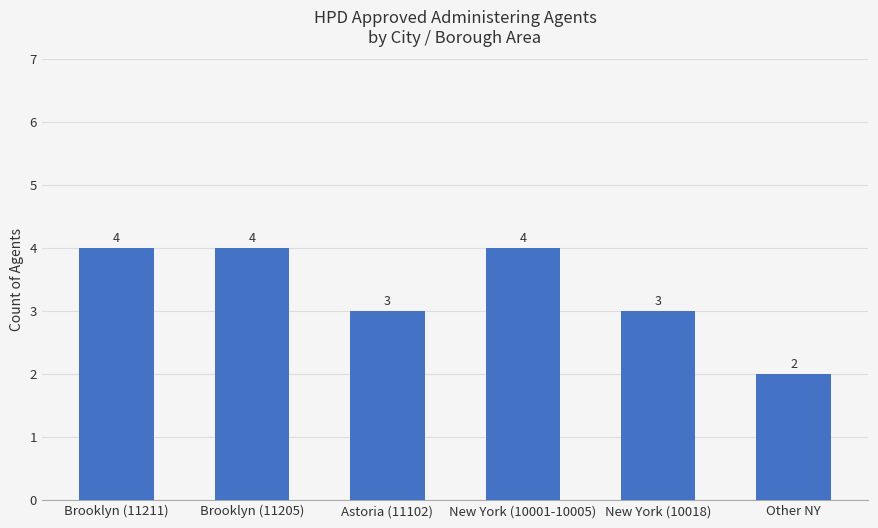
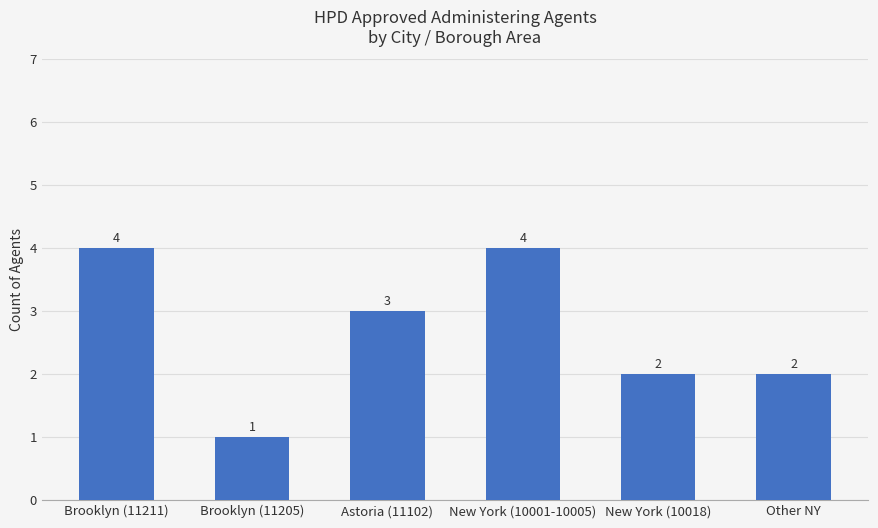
Brooklyn (11205): 4 -> 1
New York (10018): 3 -> 2
